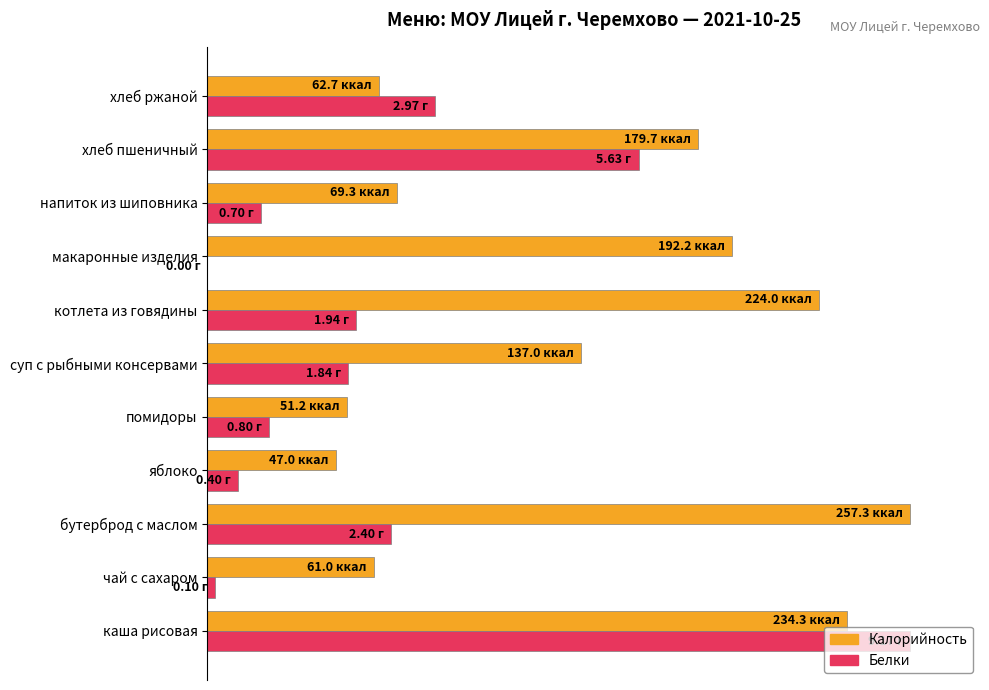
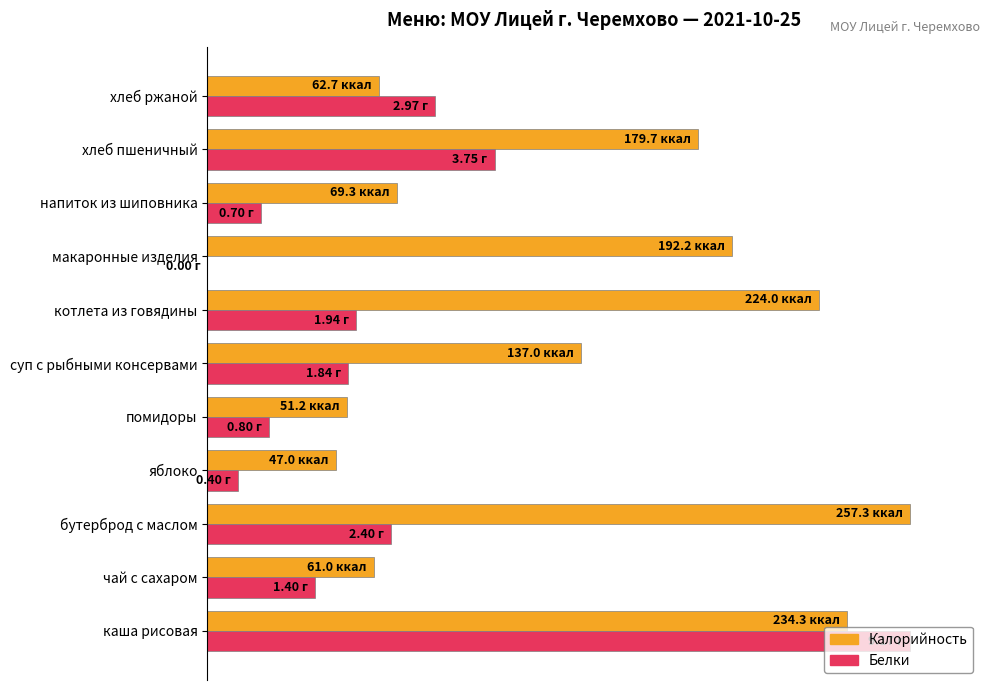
Белки, хлеб пшеничный: 5.63 -> 3.75
Белки, чай с сахаром: 0.10 -> 1.40
